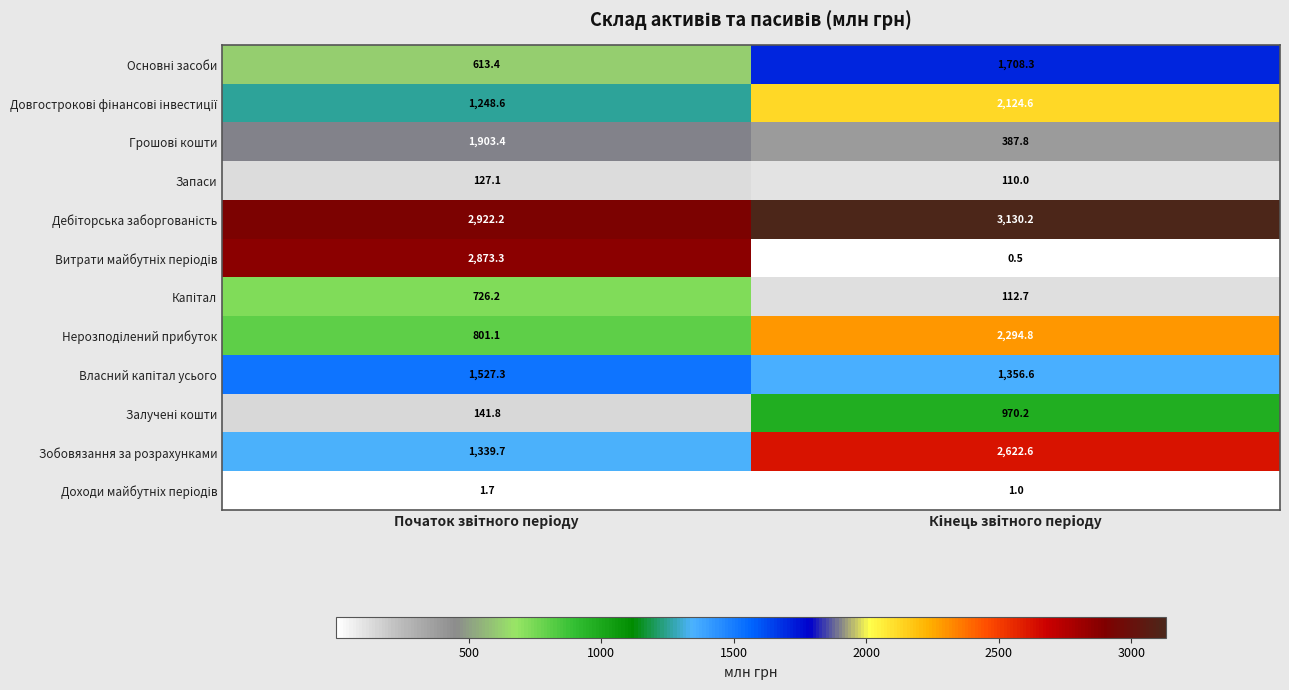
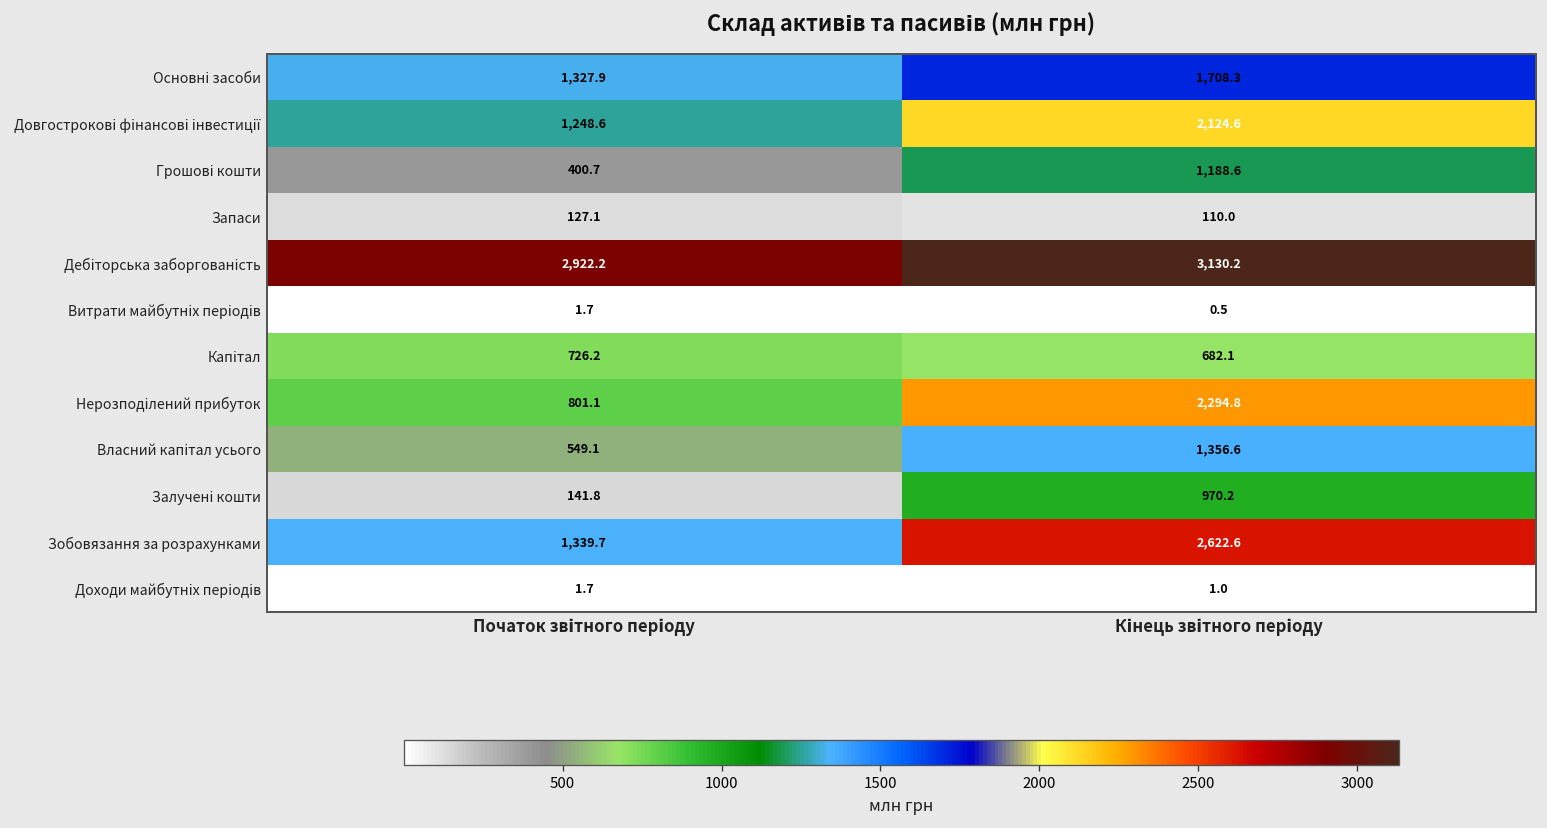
Основні засоби, Початок звітного періоду: 613.4 -> 1,327.9
Грошові кошти, Початок звітного періоду: 1,903.4 -> 400.7
Грошові кошти, Кінець звітного періоду: 387.8 -> 1,188.6
Витрати майбутніх періодів, Початок звітного періоду: 2,873.3 -> 1.7
Капітал, Кінець звітного періоду: 112.7 -> 682.1
Власний капітал усього, Початок звітного періоду: 1,527.3 -> 549.1
